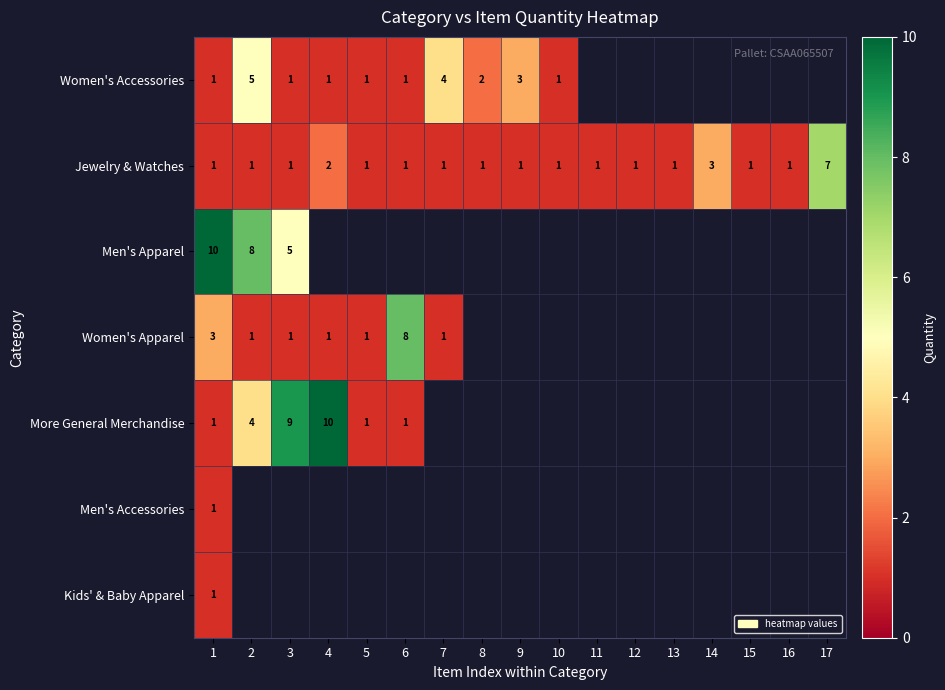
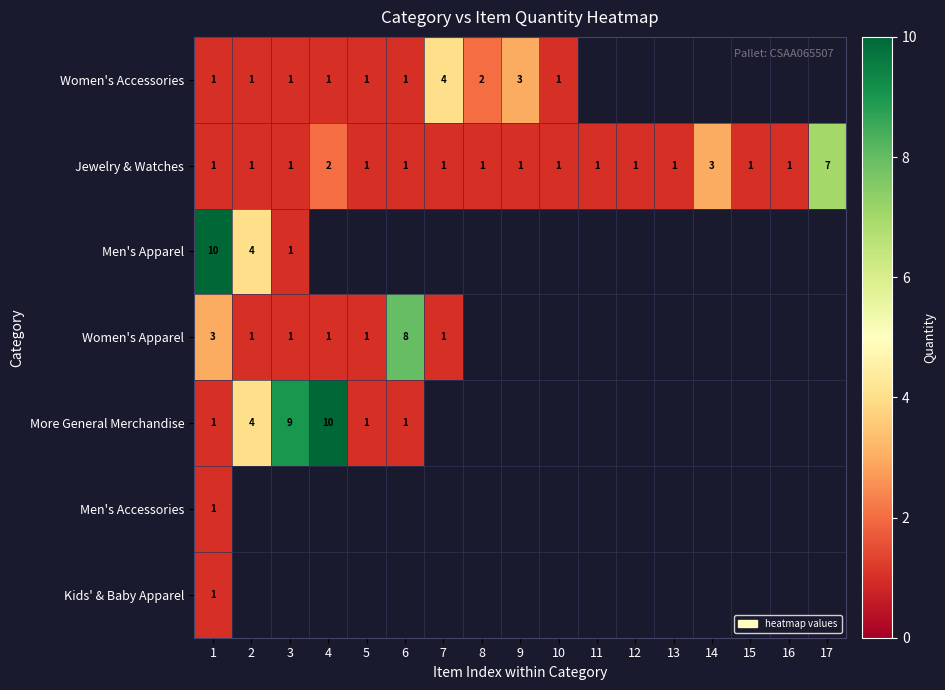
Women's Accessories, 2: 5 -> 1
Men's Apparel, 2: 8 -> 4
Men's Apparel, 3: 5 -> 1
